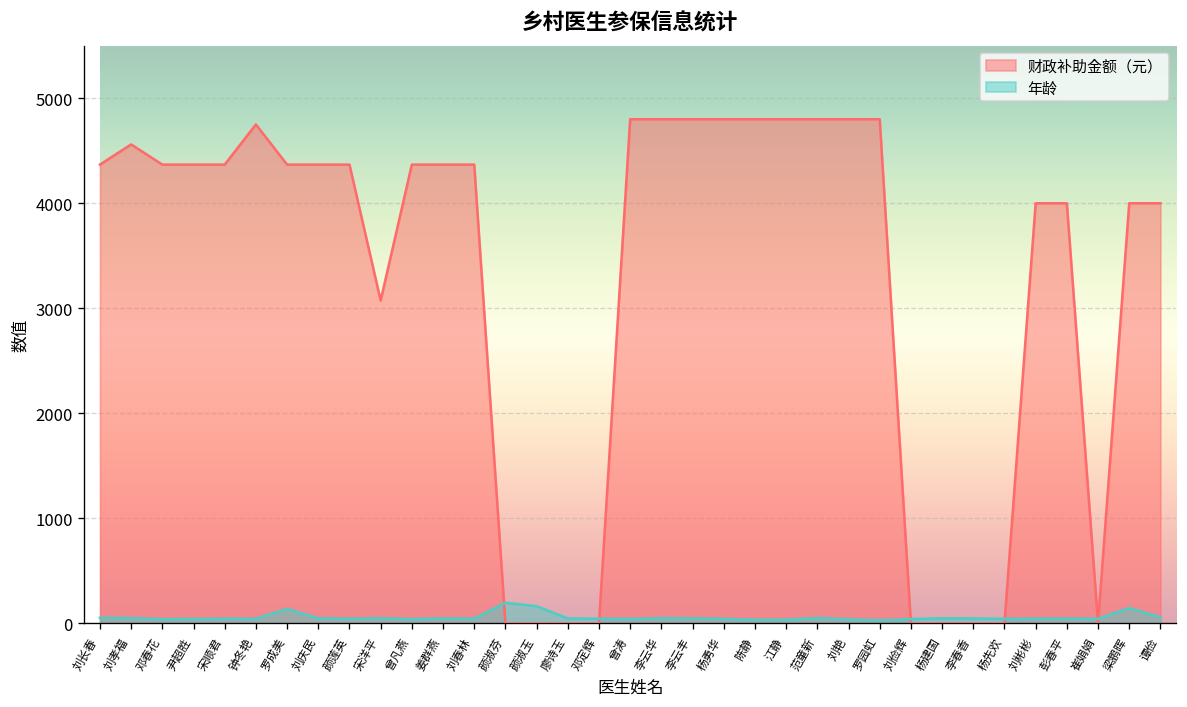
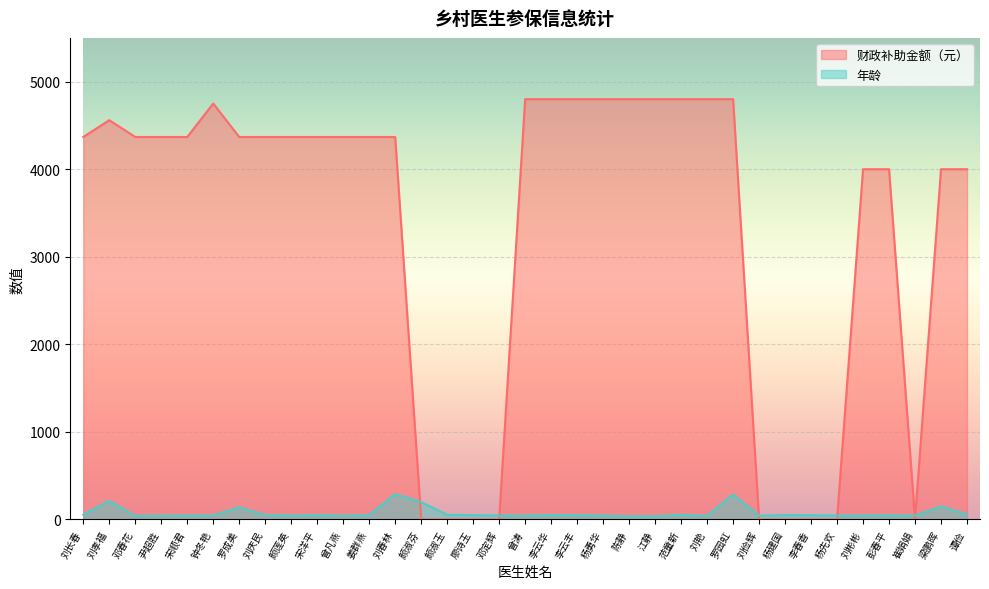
年龄, 刘孝福: 100 -> 200
财政补助金额（元）, 宋洋平: 3100 -> 4400
年龄, 刘春林: 0 -> 300
年龄, 颜淑玉: 200 -> 100
年龄, 罗园虹: 0 -> 300
